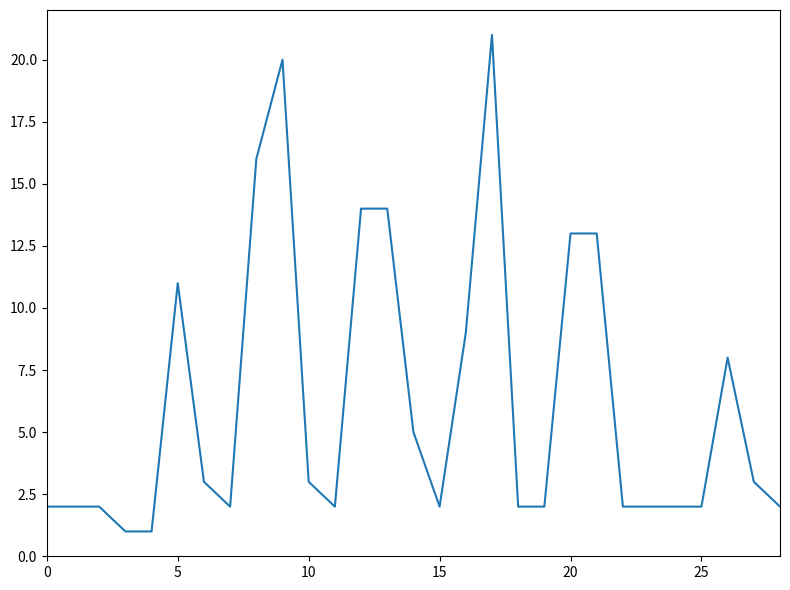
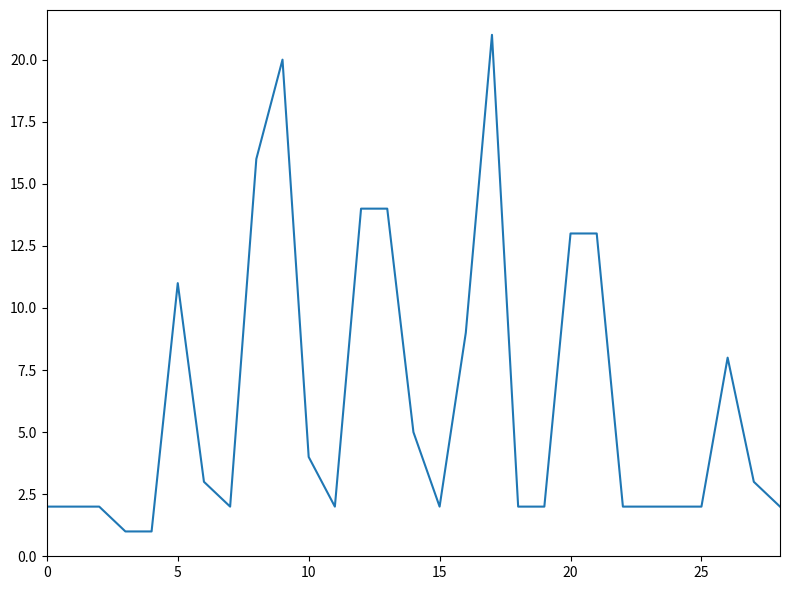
10: 3 -> 4
